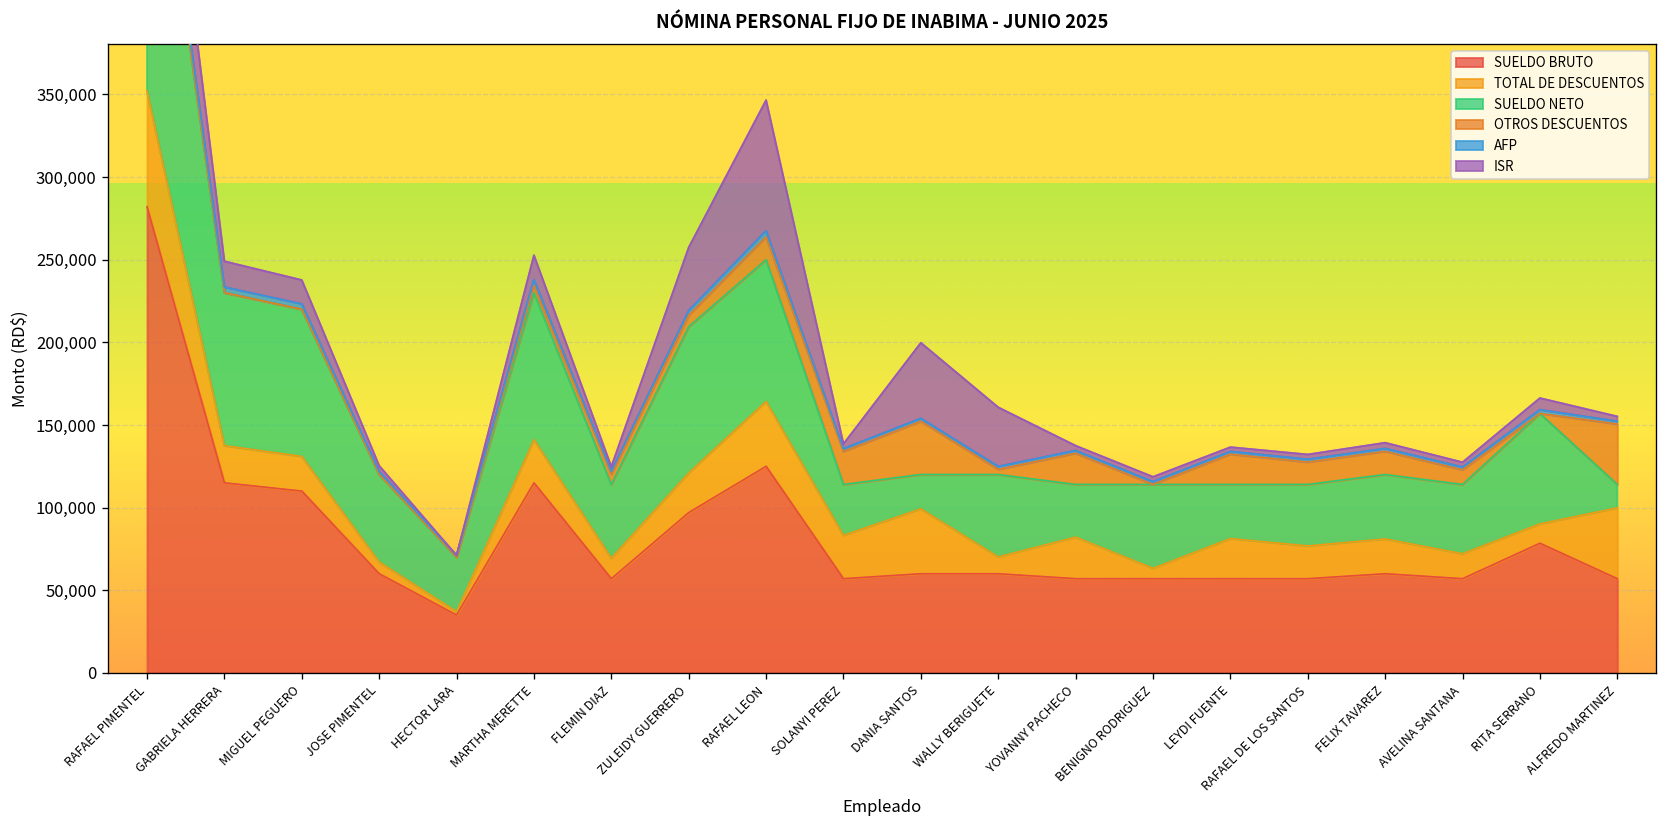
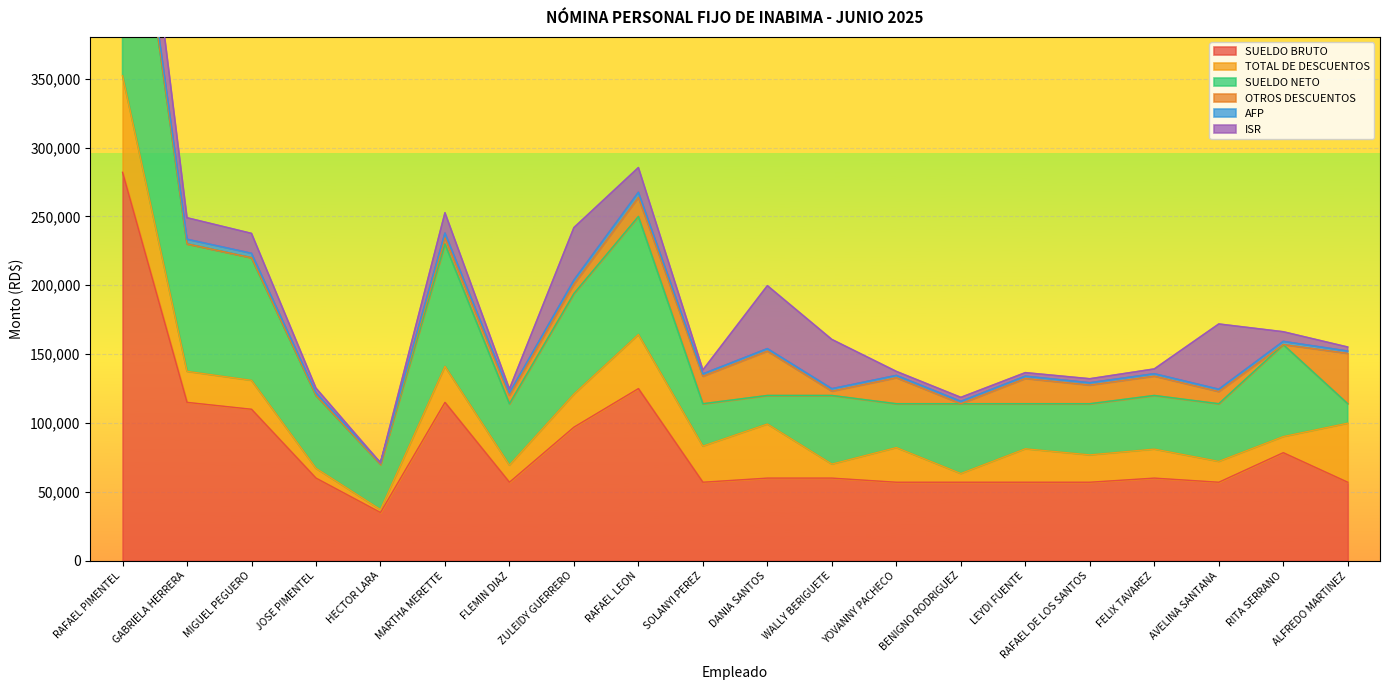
SUELDO NETO, ZULEIDY GUERRERO: 88,000 -> 73,000
ISR, RAFAEL LEON: 79,000 -> 18,000
ISR, AVELINA SANTANA: 3,000 -> 47,000
